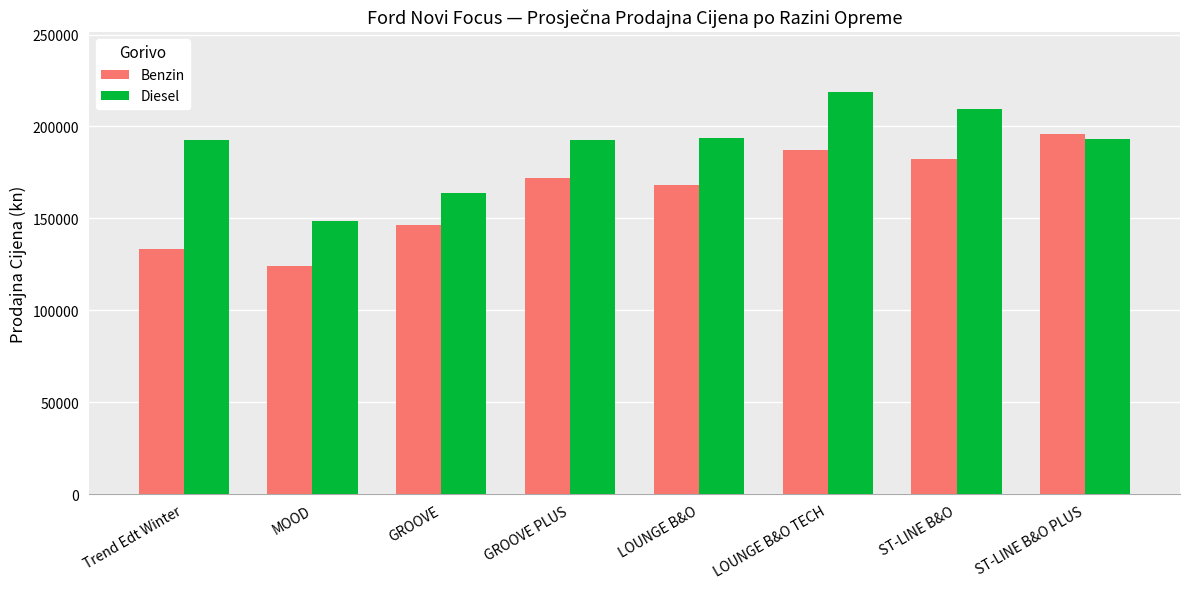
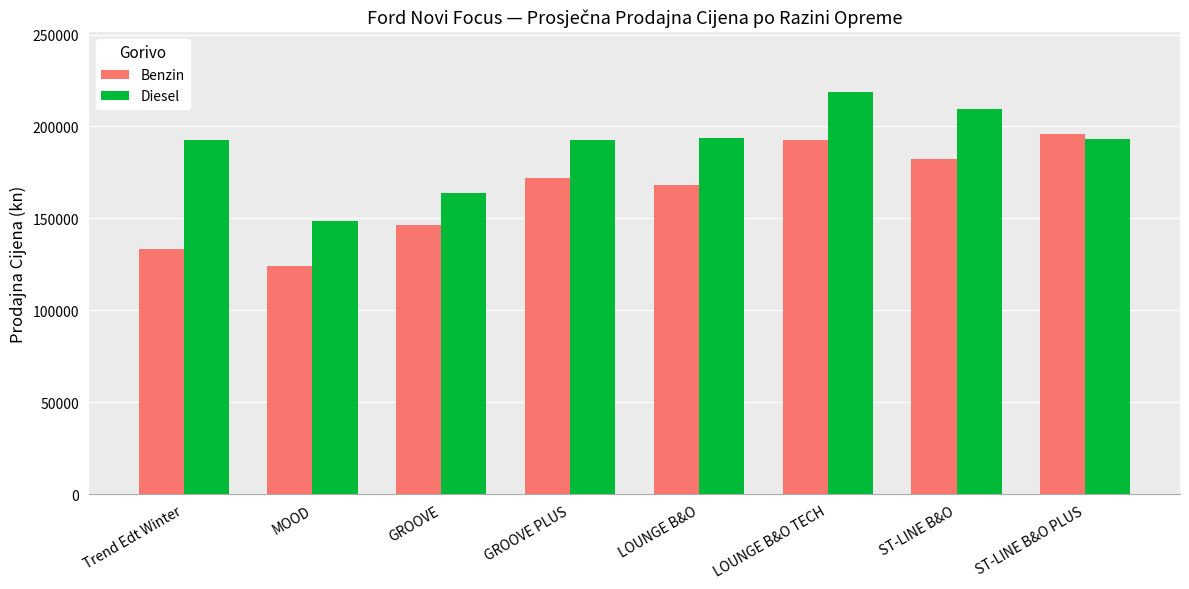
Benzin, LOUNGE B&O TECH: 187000 -> 193000
